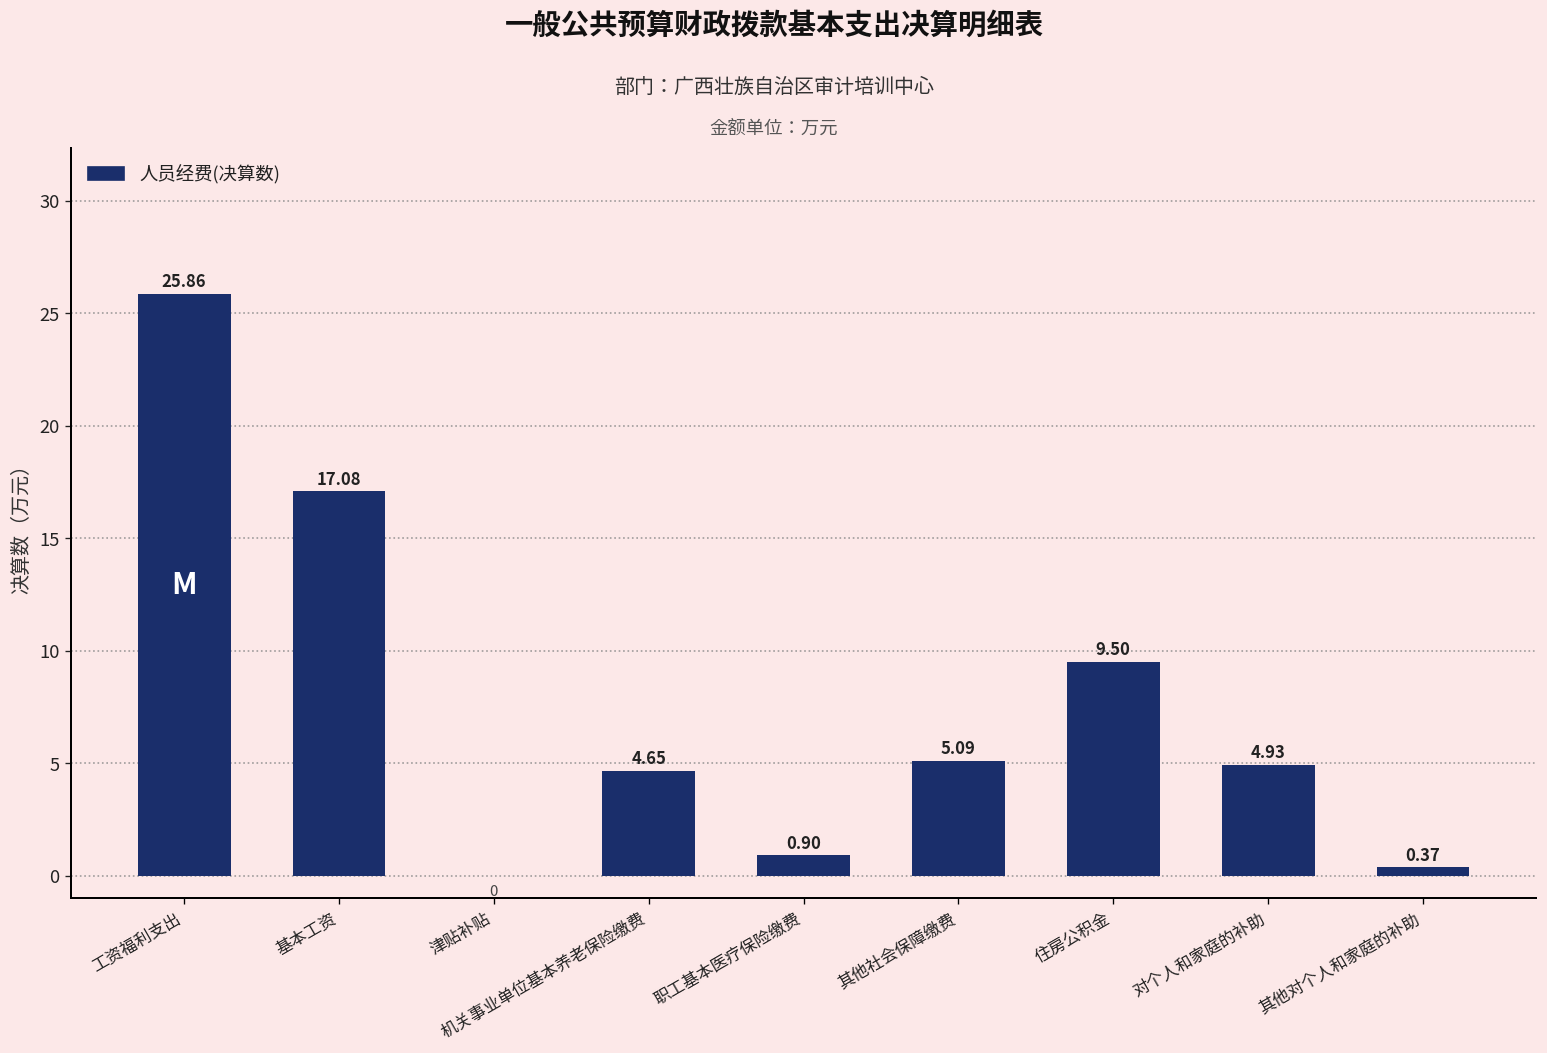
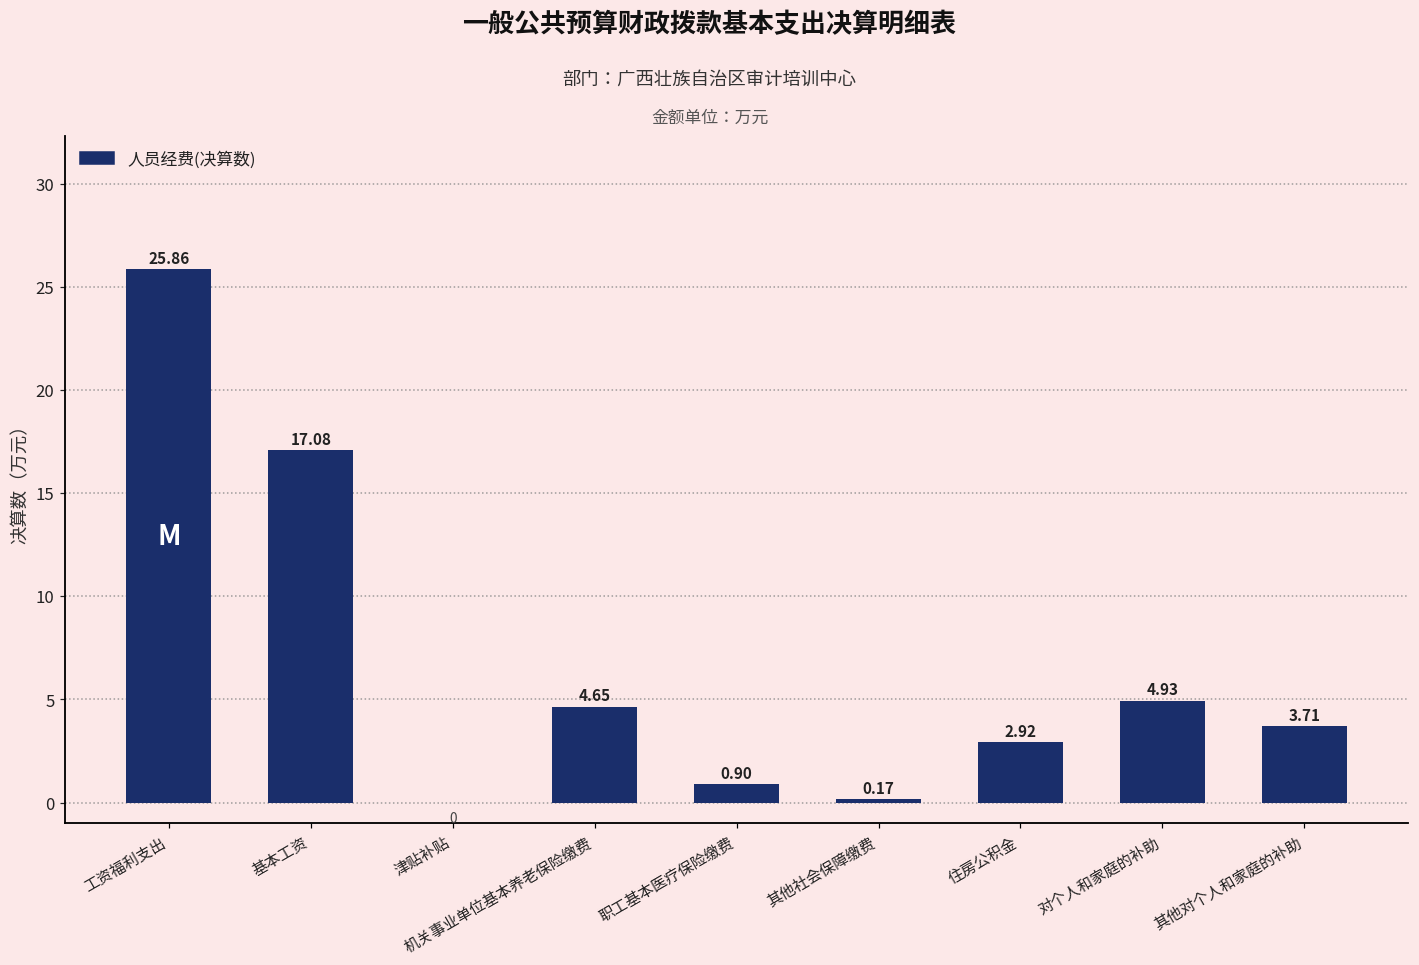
其他社会保障缴费: 5.09 -> 0.17
住房公积金: 9.50 -> 2.92
其他对个人和家庭的补助: 0.37 -> 3.71
